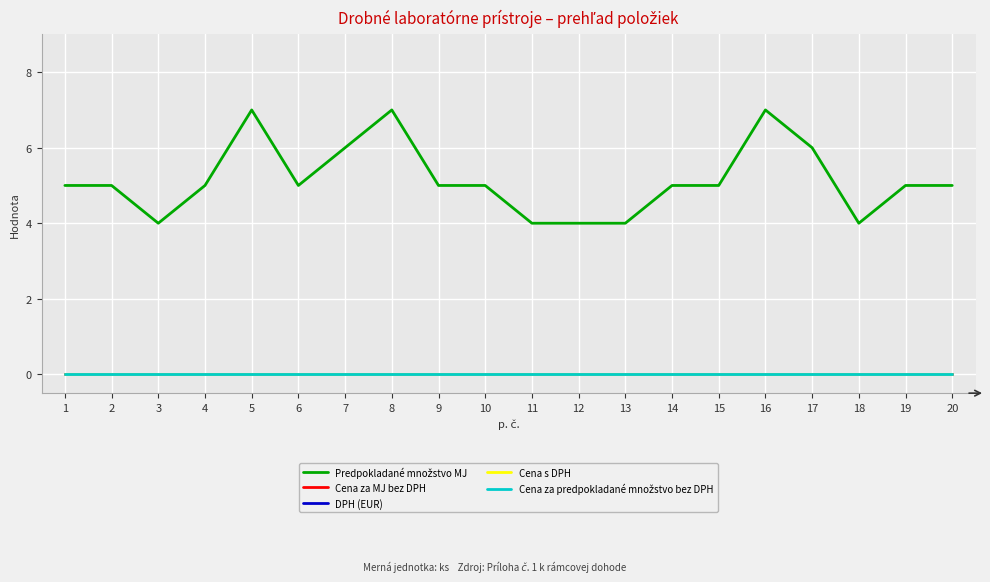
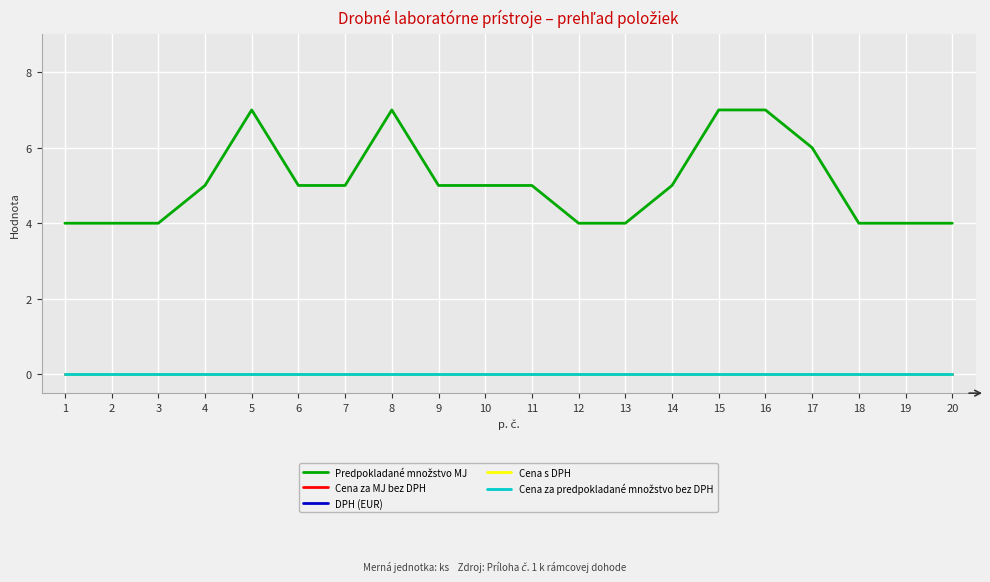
Predpokladané množstvo MJ, 1: 5 -> 4
Predpokladané množstvo MJ, 2: 5 -> 4
Predpokladané množstvo MJ, 7: 6 -> 5
Predpokladané množstvo MJ, 11: 4 -> 5
Predpokladané množstvo MJ, 15: 5 -> 7
Predpokladané množstvo MJ, 19: 5 -> 4
Predpokladané množstvo MJ, 20: 5 -> 4
